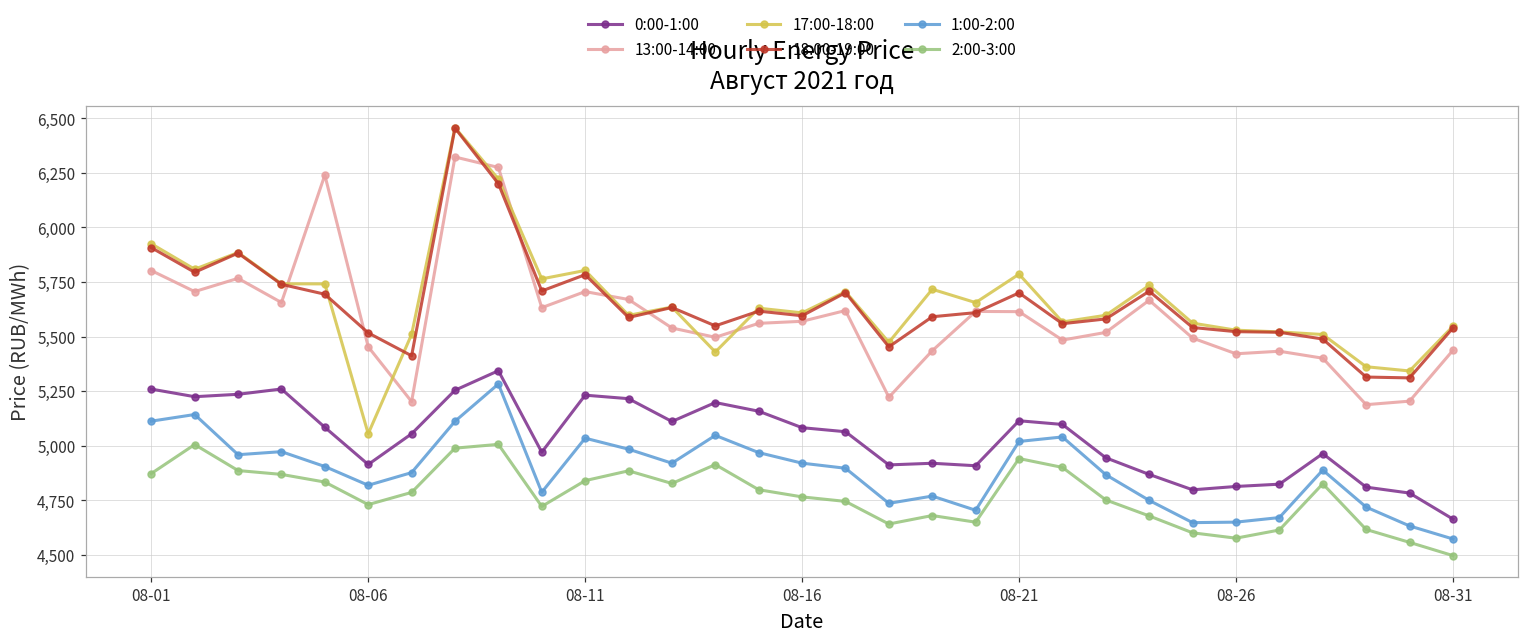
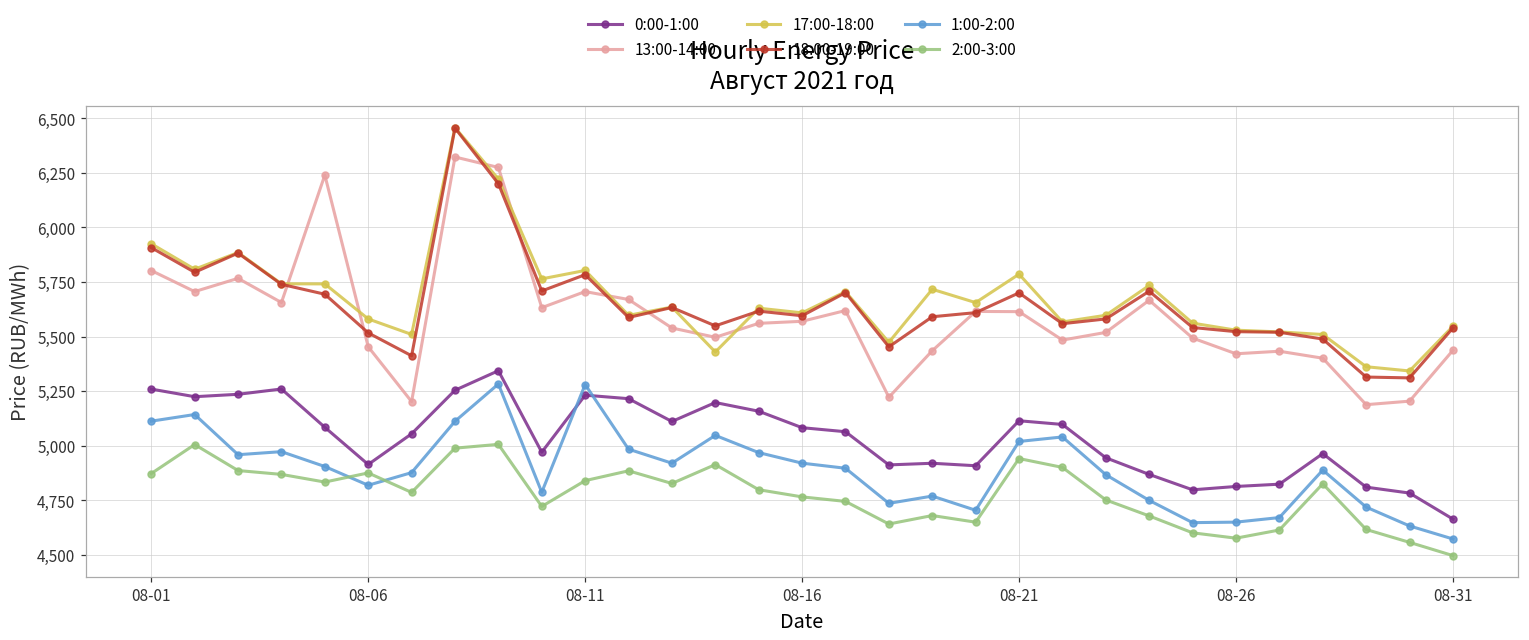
17:00-18:00, 08-06: 5,050 -> 5,580
2:00-3:00, 08-06: 4,730 -> 4,880
1:00-2:00, 08-11: 5,030 -> 5,280
